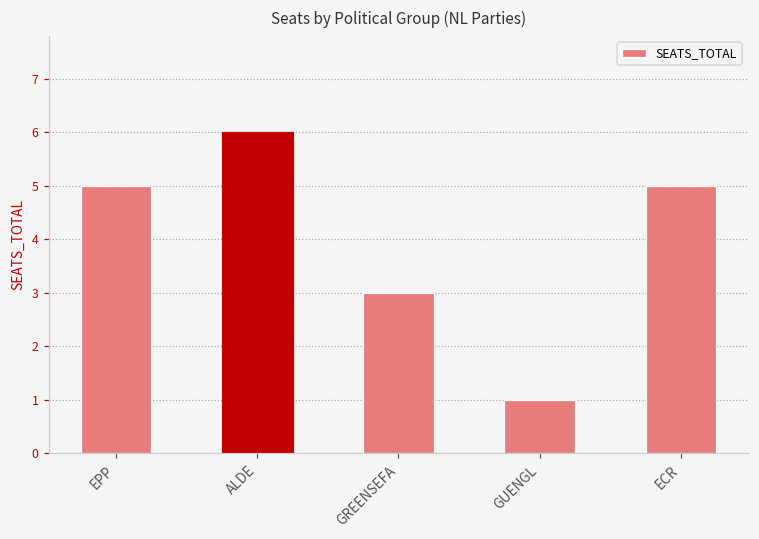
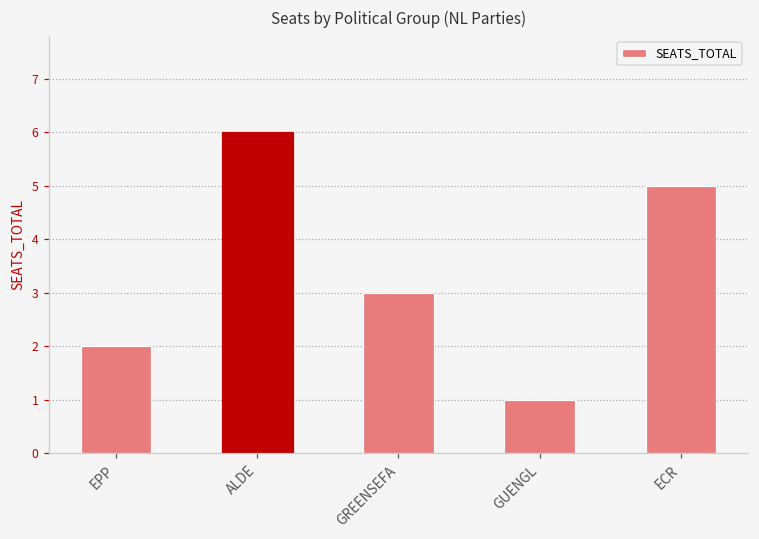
EPP: 5 -> 2
